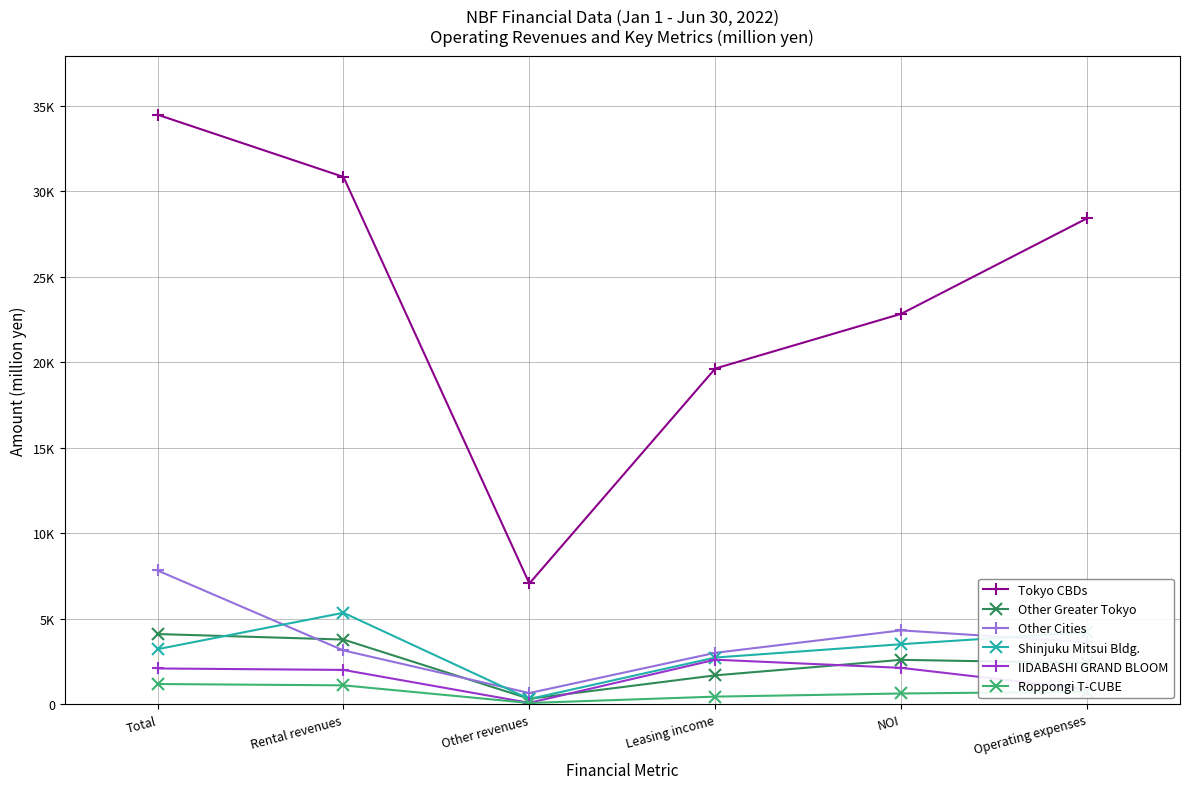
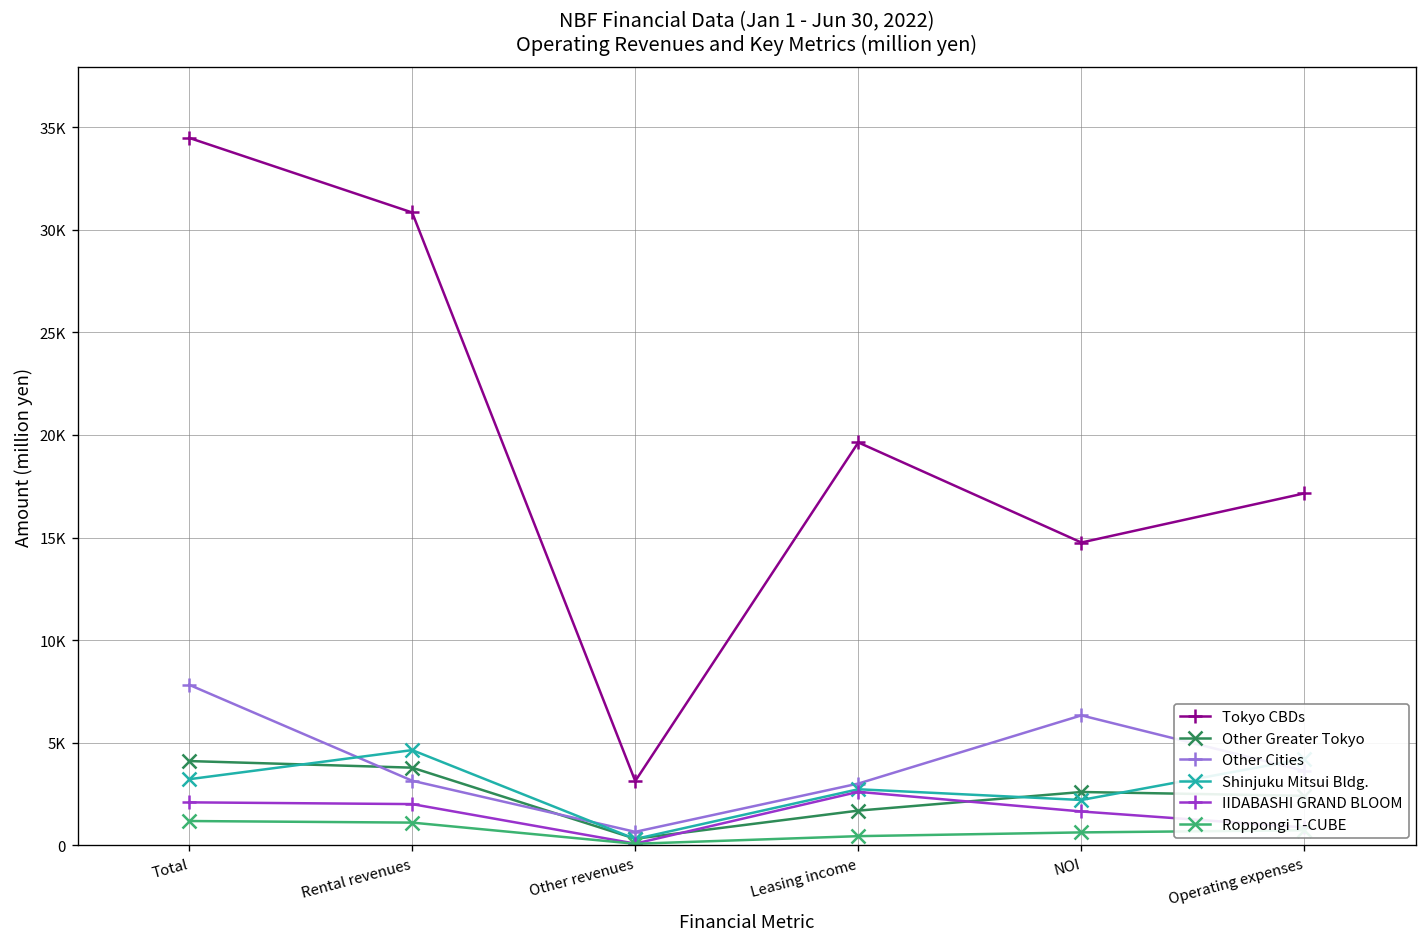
Shinjuku Mitsui Bldg., Rental revenues: 5400 -> 4600
Tokyo CBDs, Other revenues: 7100 -> 3100
Tokyo CBDs, NOI: 22800 -> 14800
Other Cities, NOI: 4300 -> 6300
Shinjuku Mitsui Bldg., NOI: 3500 -> 2200
IIDABASHI GRAND BLOOM, NOI: 2100 -> 1700
Tokyo CBDs, Operating expenses: 28400 -> 17200
